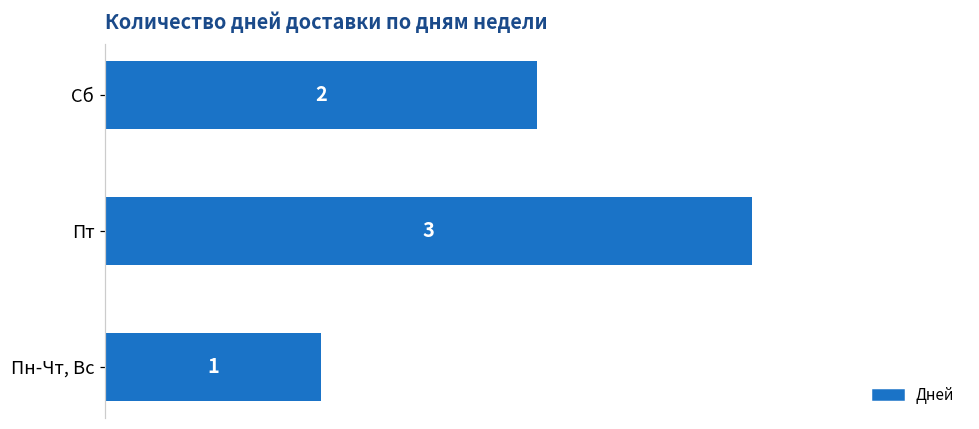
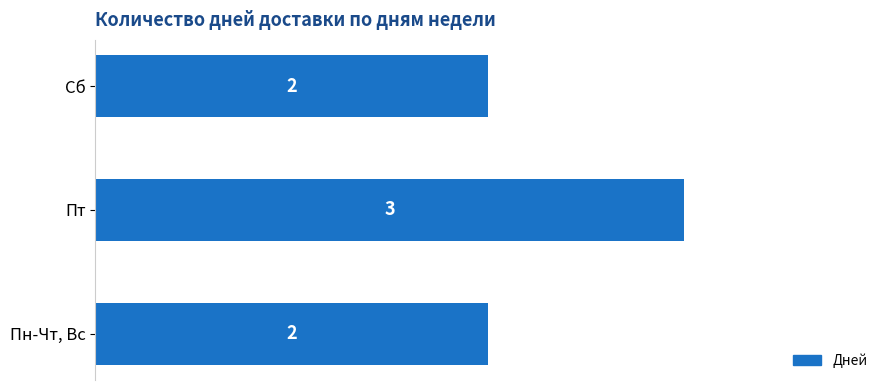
Пн-Чт, Вс: 1 -> 2
